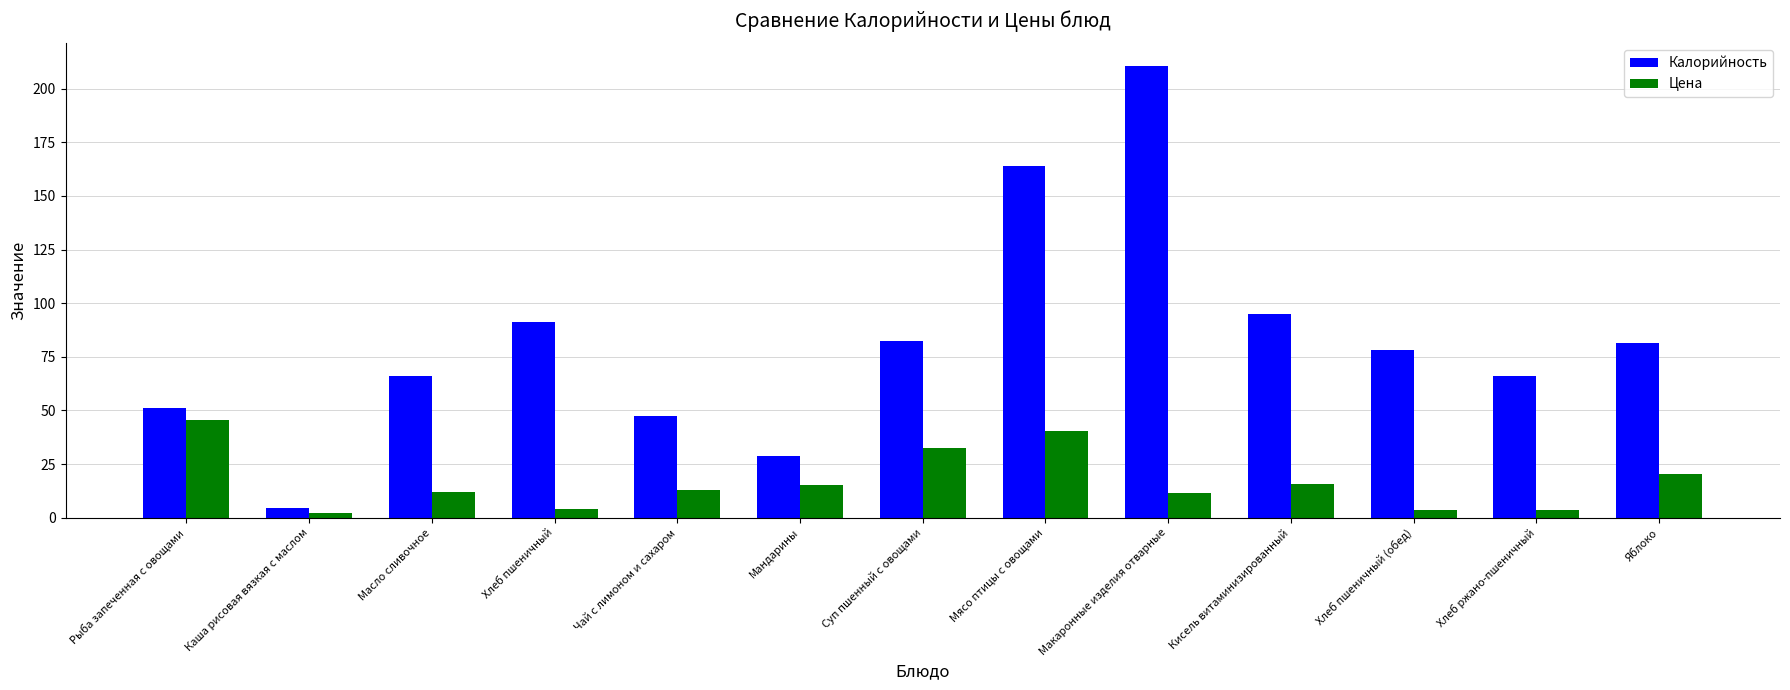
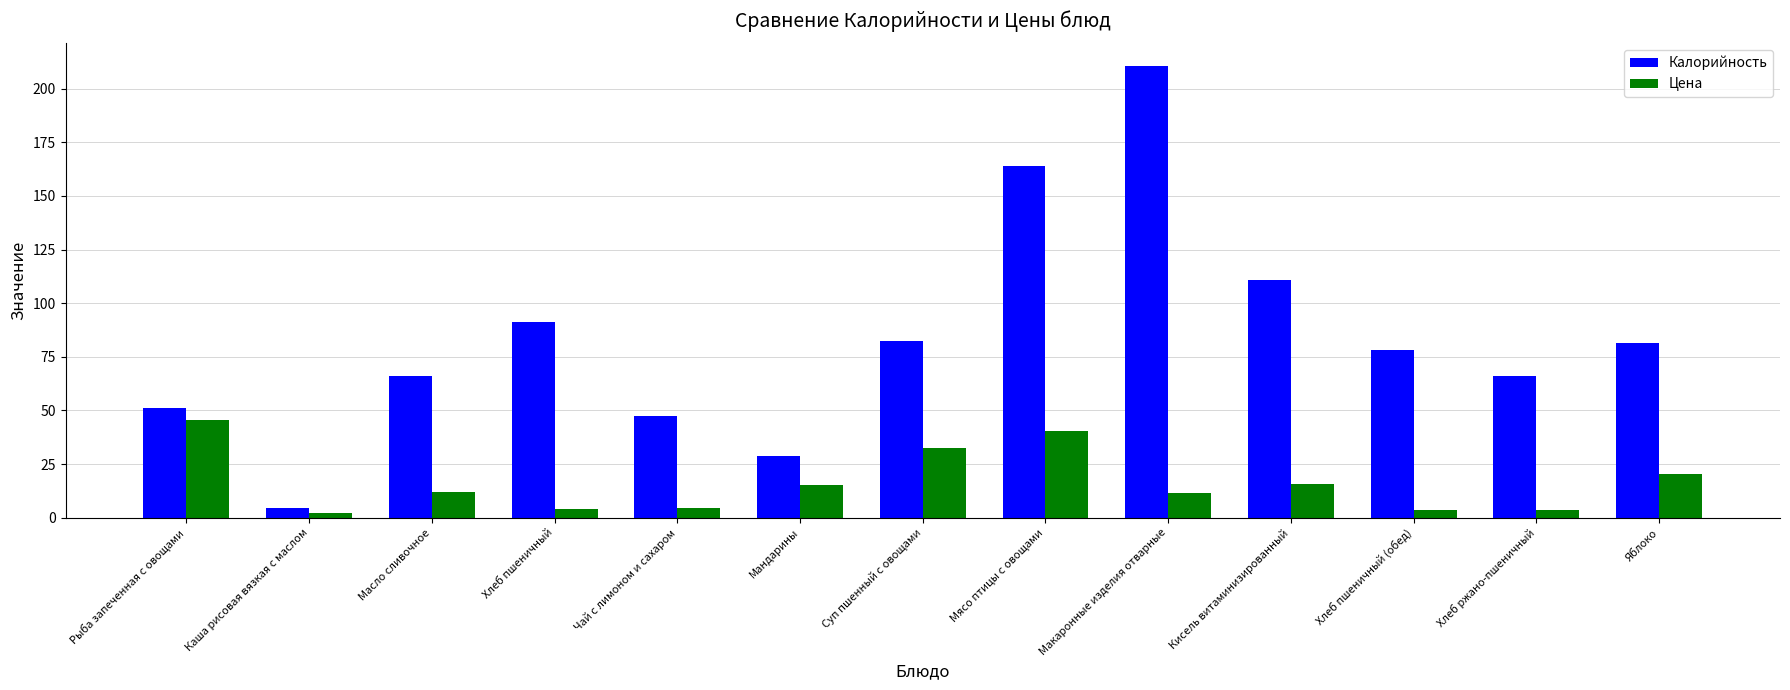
Цена, Чай с лимоном и сахаром: 13 -> 5
Калорийность, Кисель витаминизированный: 95 -> 111
